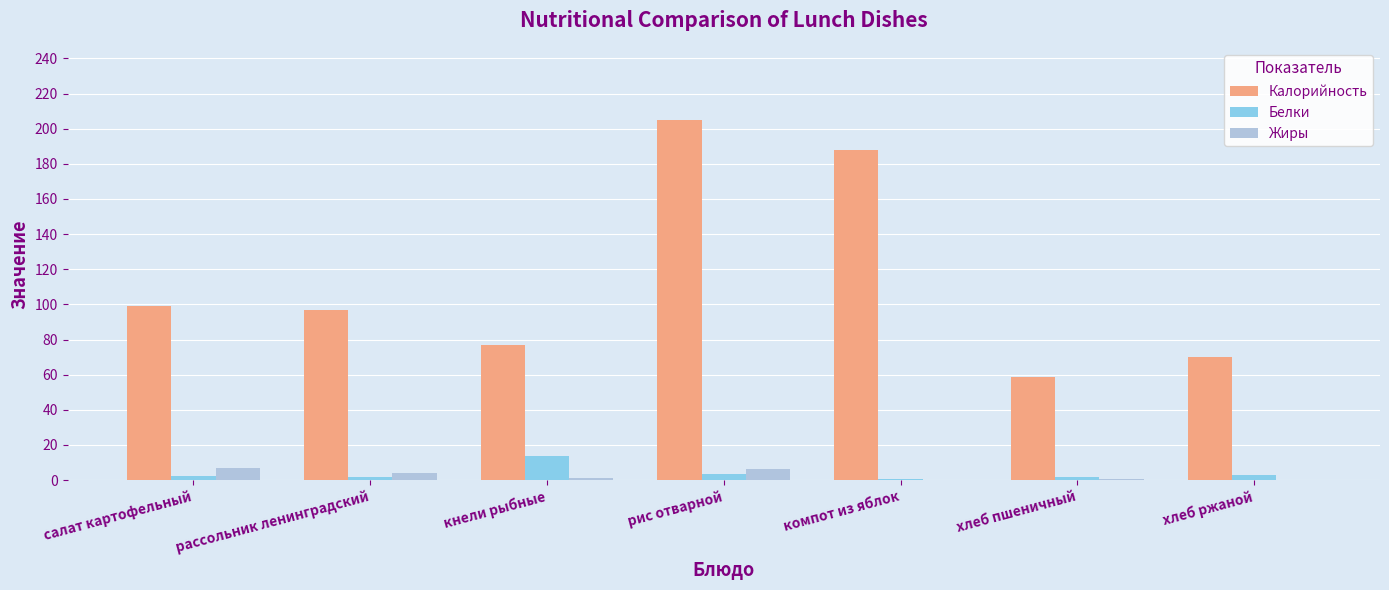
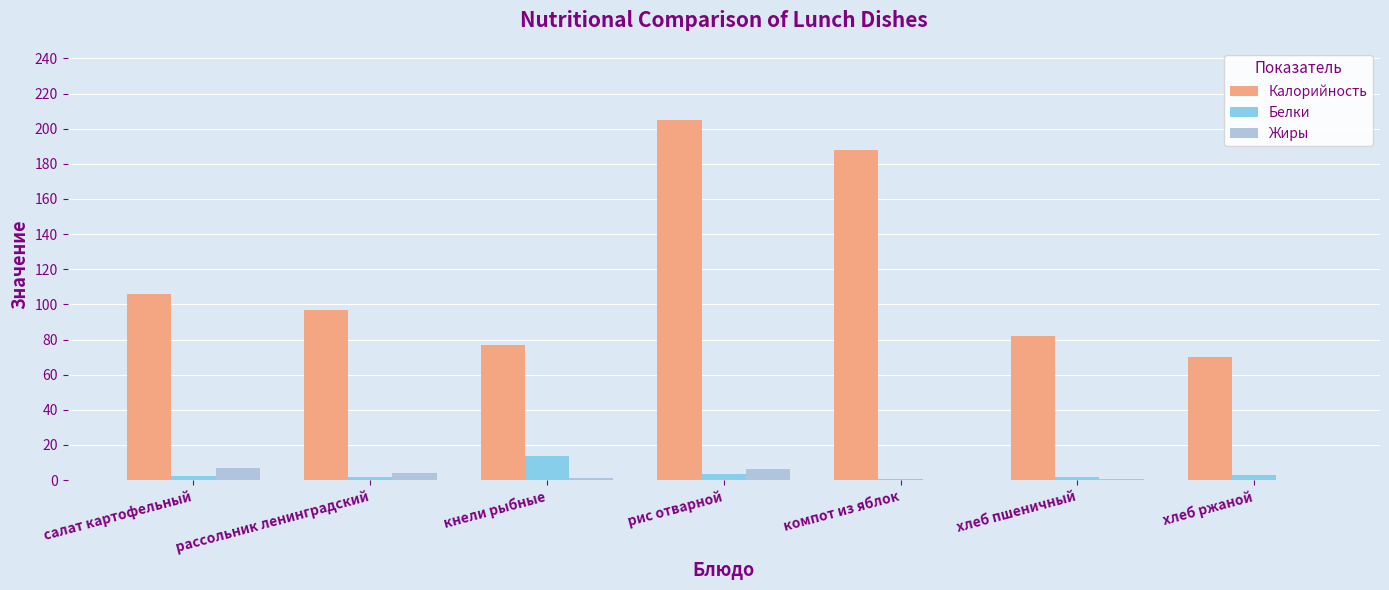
Калорийность, салат картофельный: 99 -> 106
Калорийность, хлеб пшеничный: 59 -> 82
